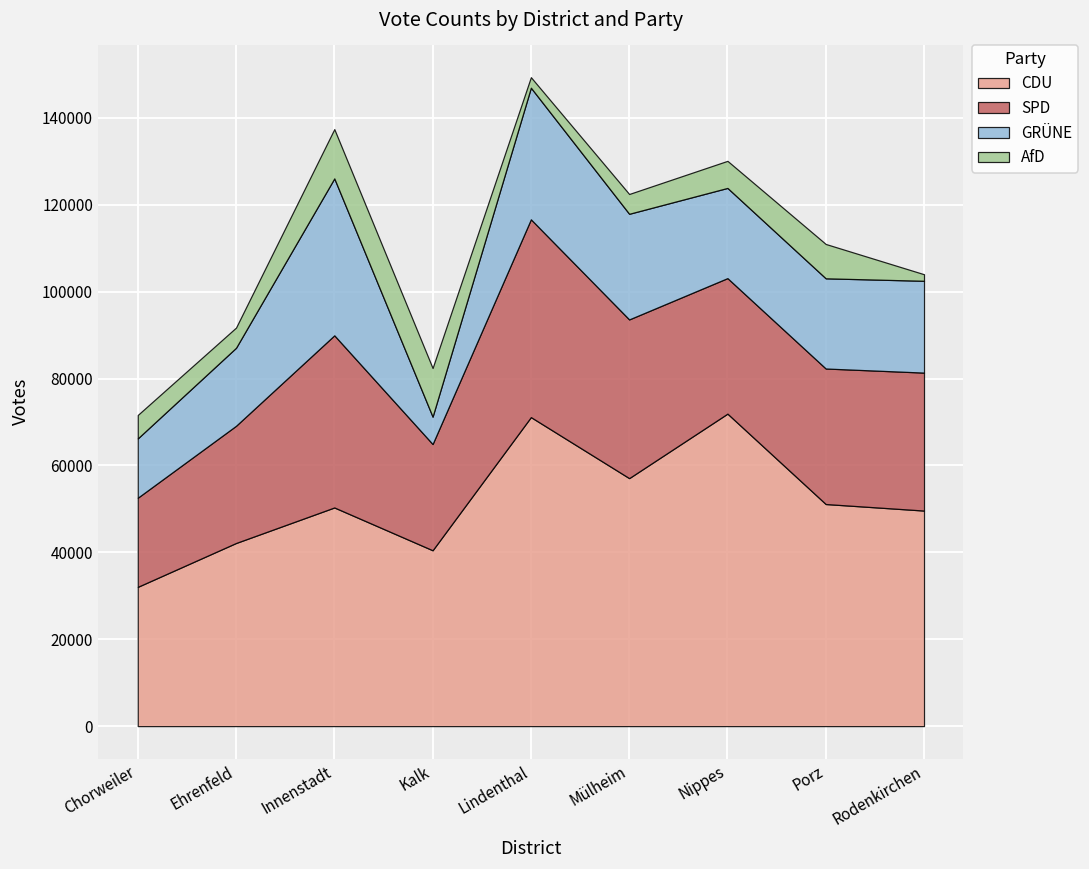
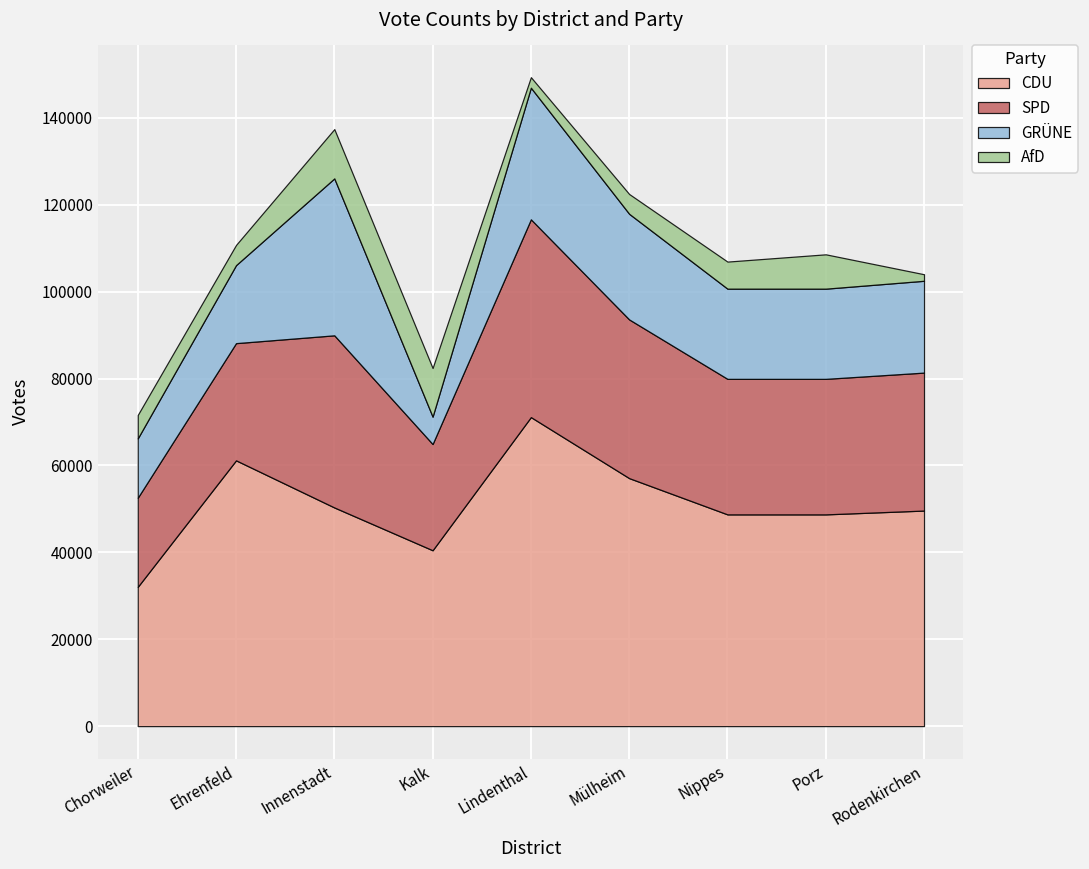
CDU, Ehrenfeld: 42000 -> 61000
CDU, Nippes: 72000 -> 49000
CDU, Porz: 51000 -> 49000
